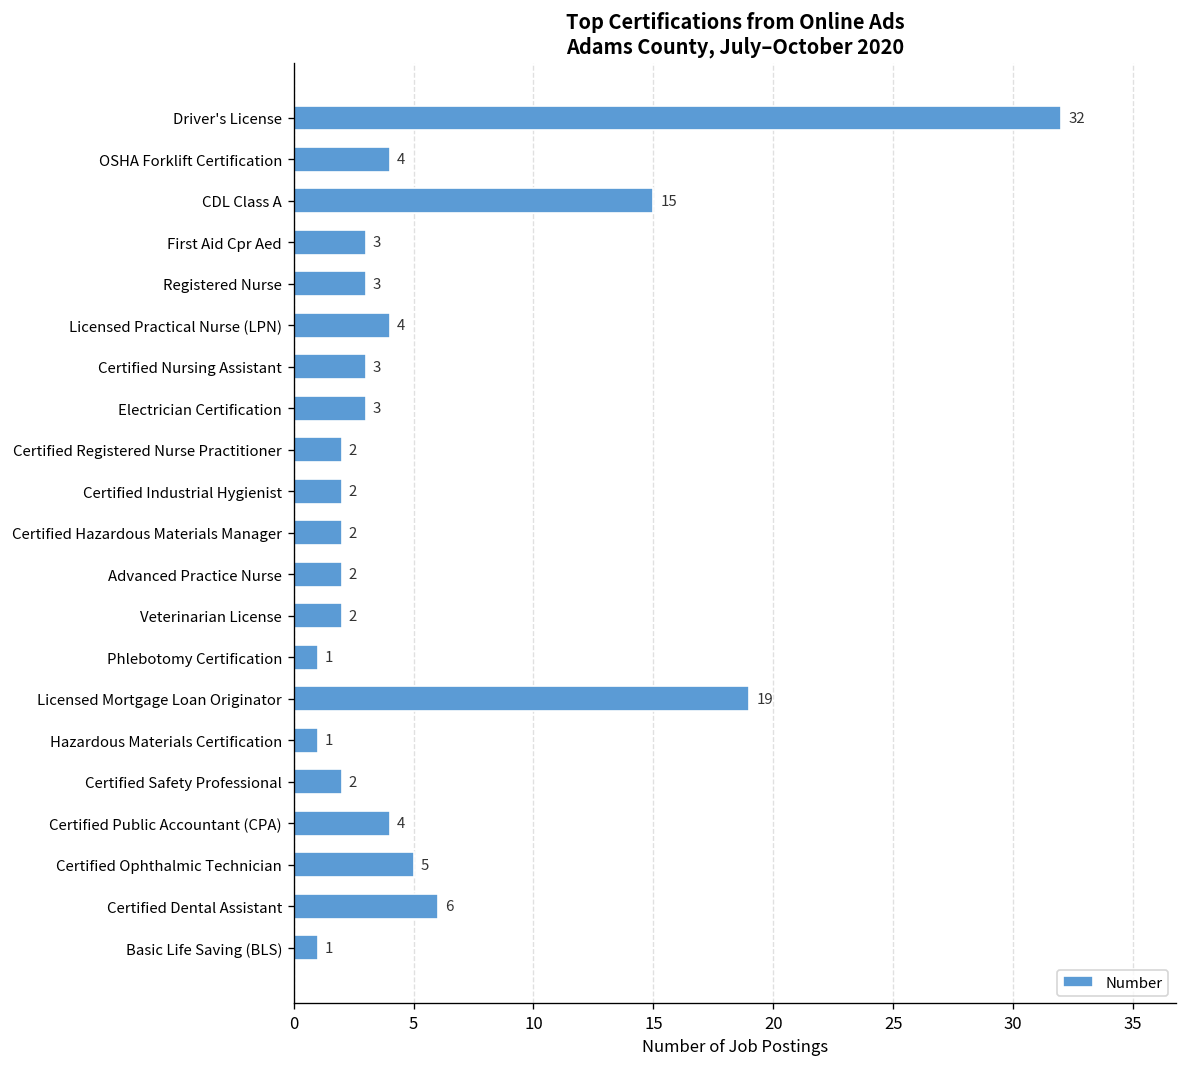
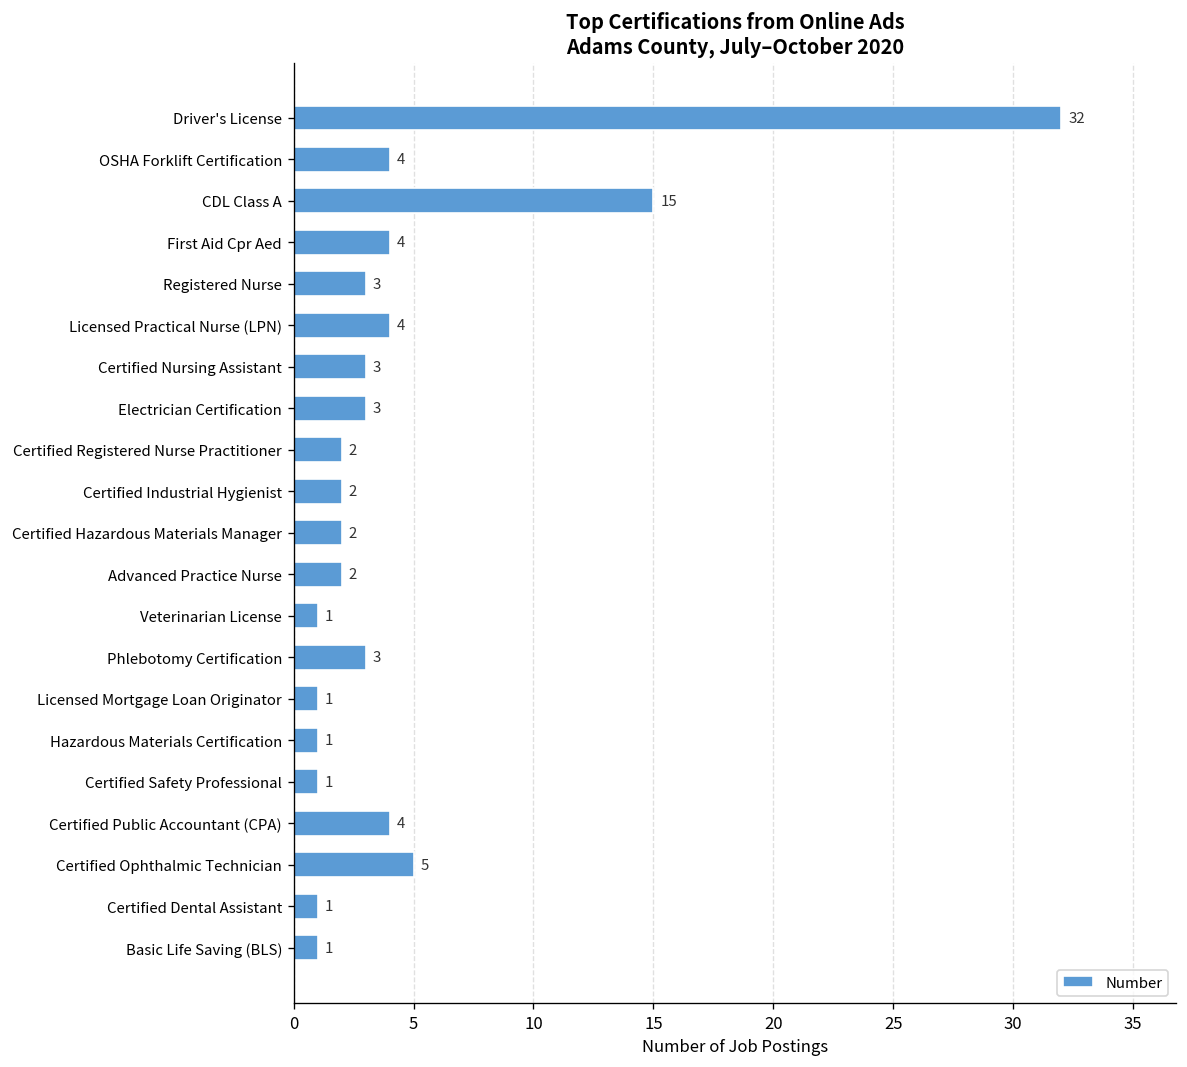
First Aid Cpr Aed: 3 -> 4
Veterinarian License: 2 -> 1
Phlebotomy Certification: 1 -> 3
Licensed Mortgage Loan Originator: 19 -> 1
Certified Safety Professional: 2 -> 1
Certified Dental Assistant: 6 -> 1
